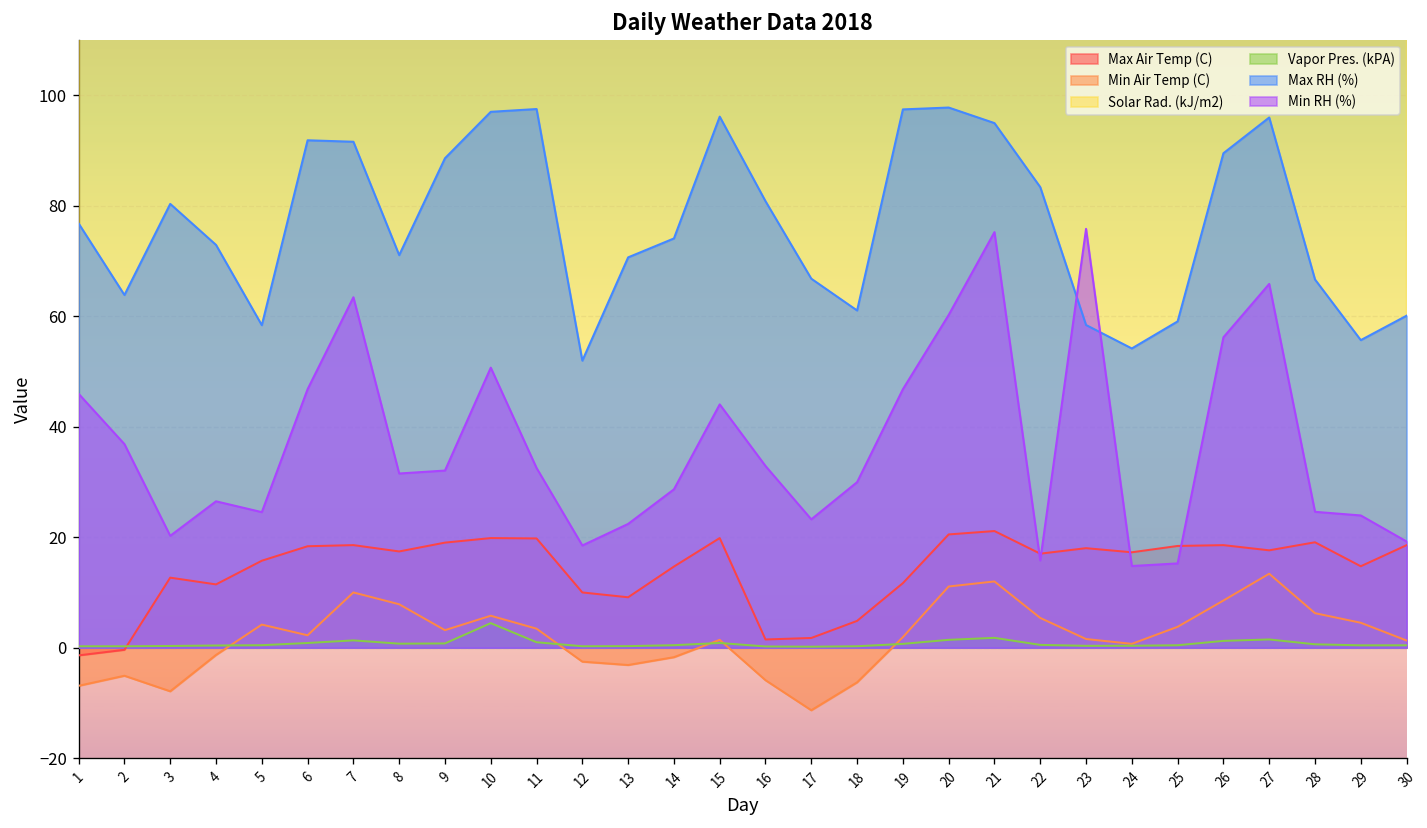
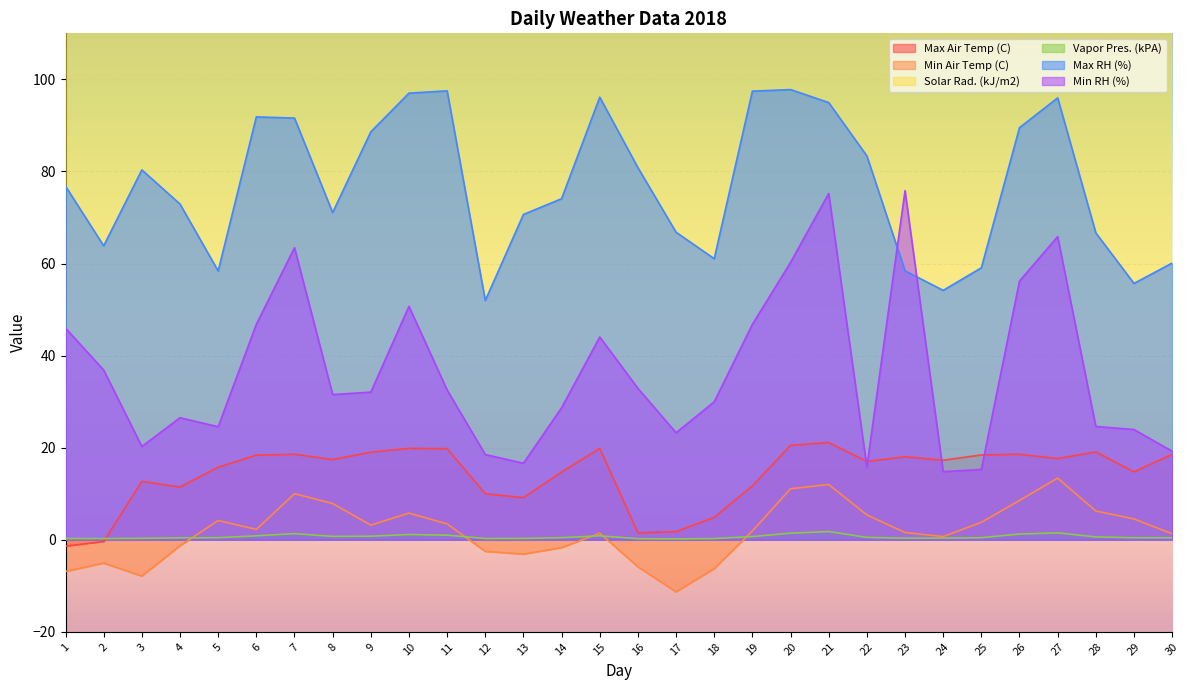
Vapor Pres. (kPA), 10: 4 -> 1
Min RH (%), 13: 22 -> 17
